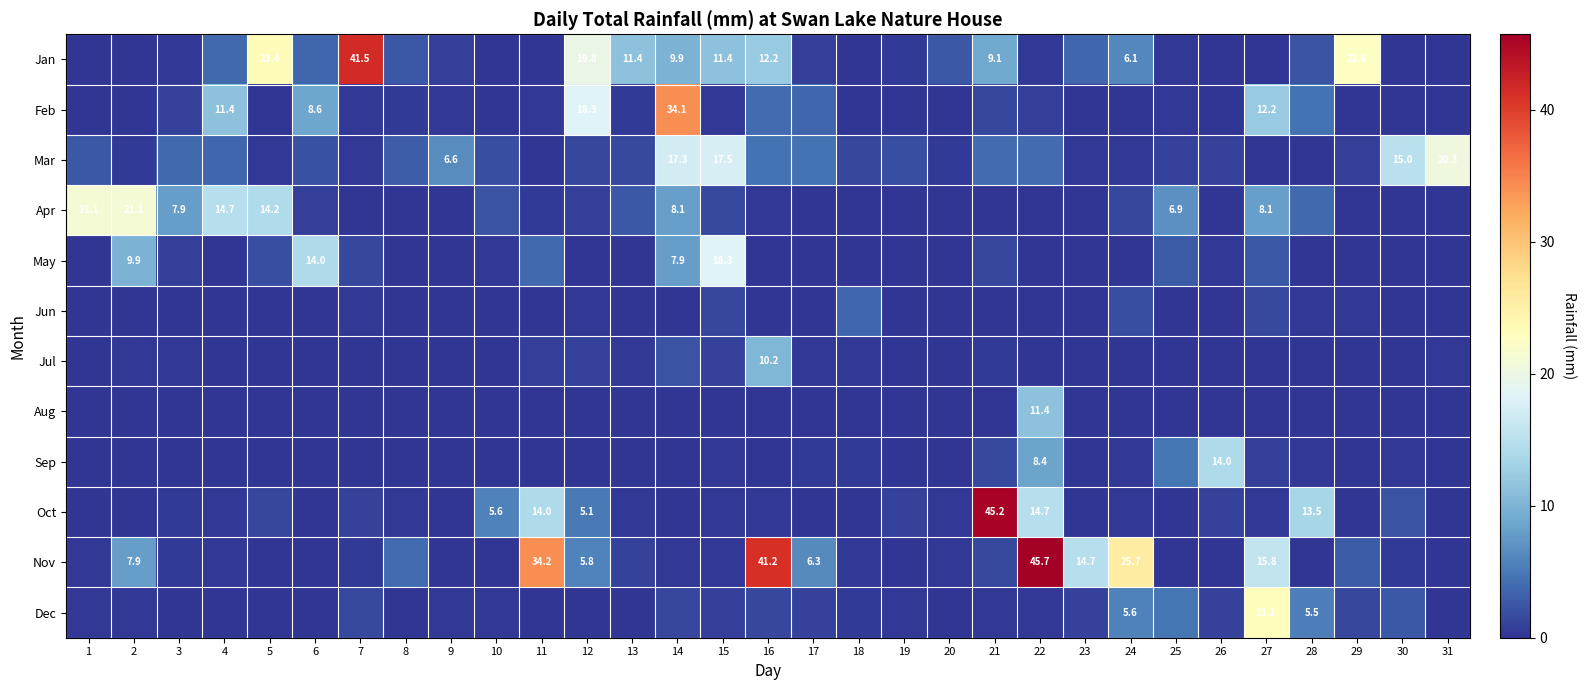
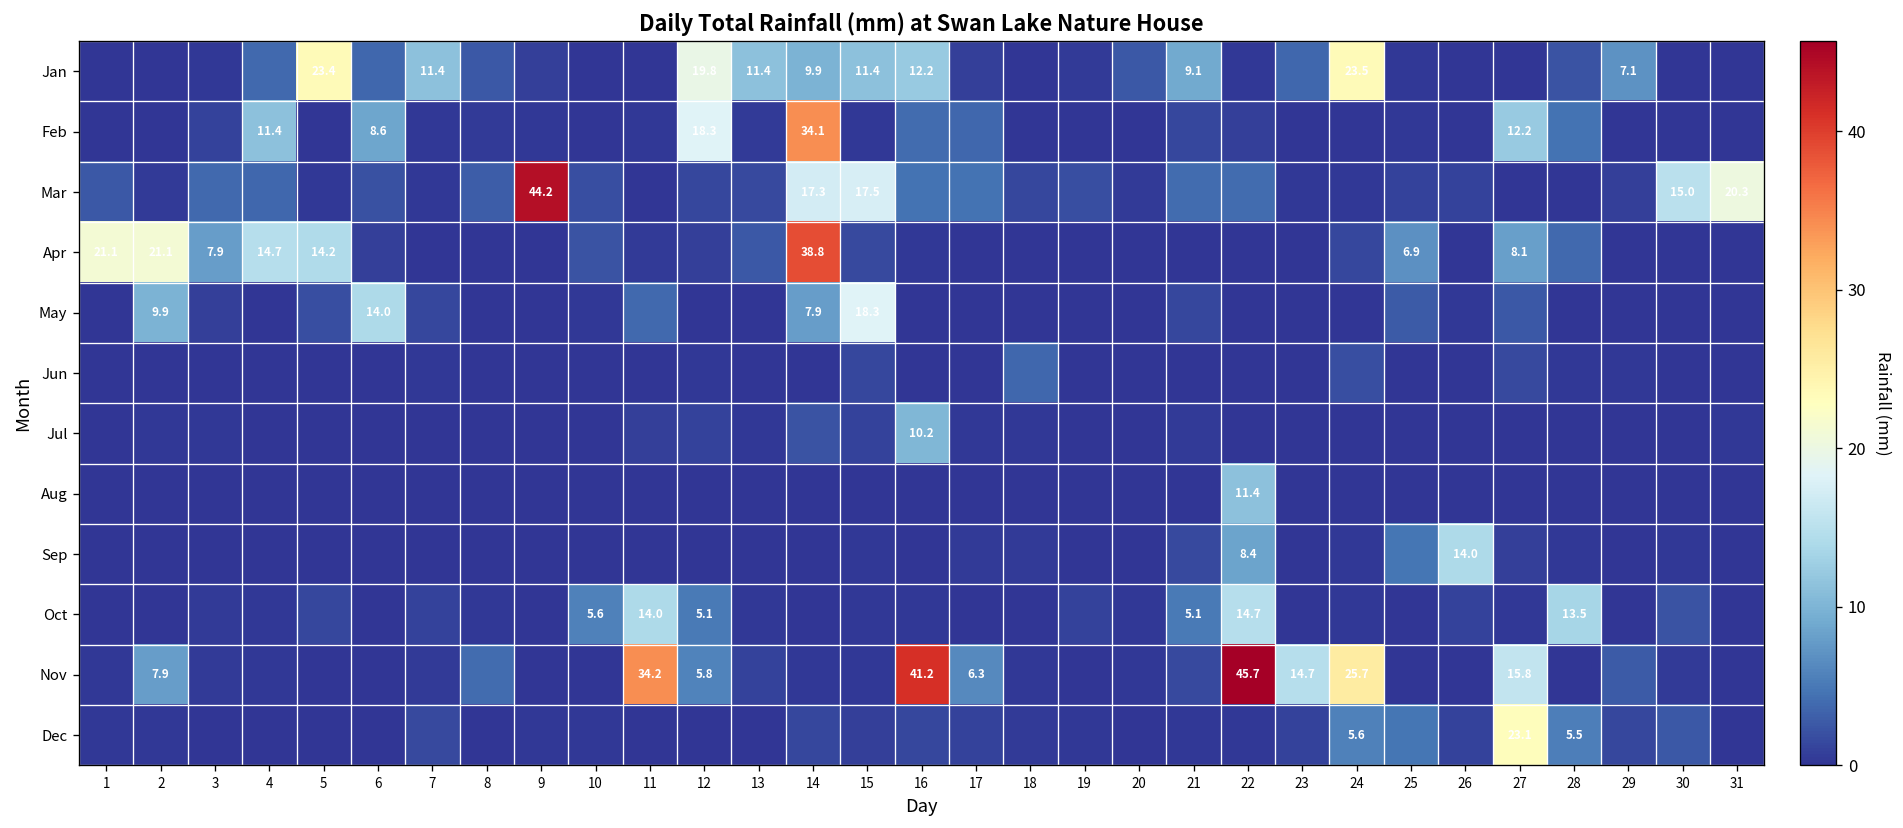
Jan, 7: 41.5 -> 11.4
Jan, 24: 6.1 -> 23.5
Jan, 29: 22.6 -> 7.1
Mar, 9: 6.6 -> 44.2
Apr, 14: 8.1 -> 38.8
Oct, 21: 45.2 -> 5.1
